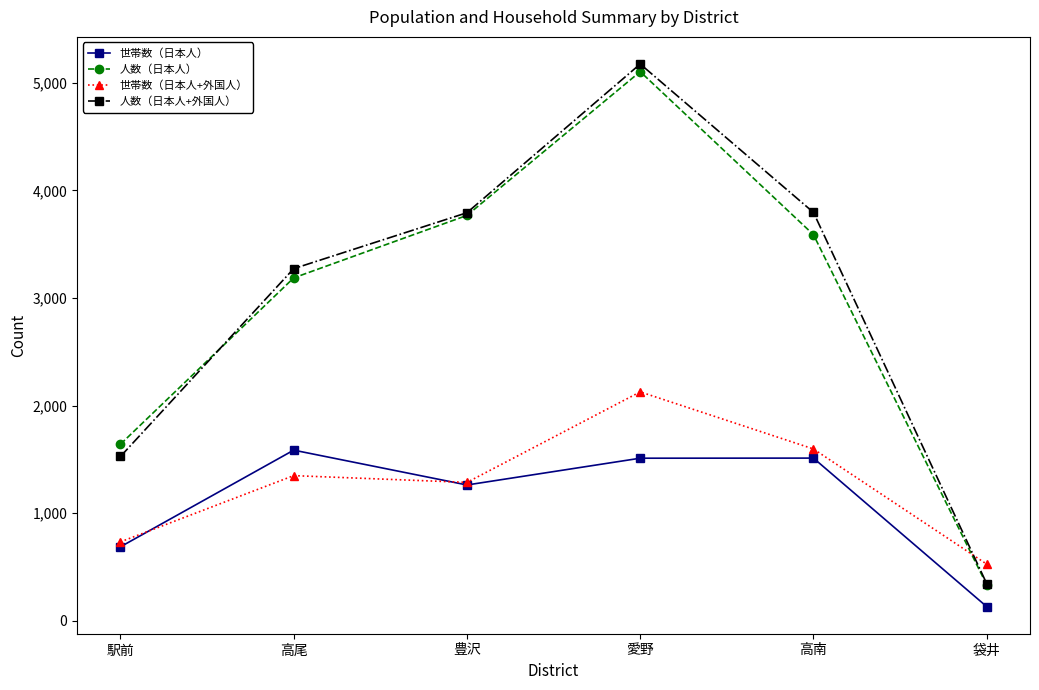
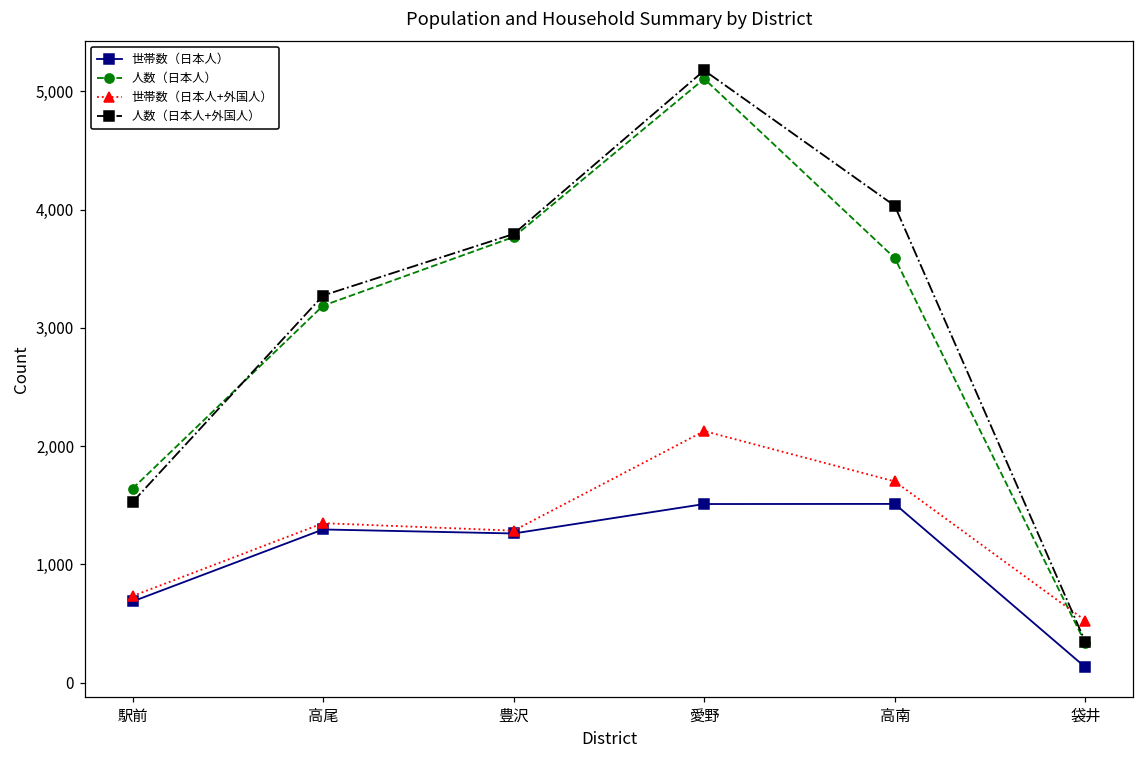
世帯数（日本人）, 高尾: 1,590 -> 1,300
世帯数（日本人+外国人）, 高南: 1,600 -> 1,700
人数（日本人+外国人）, 高南: 3,800 -> 4,030
